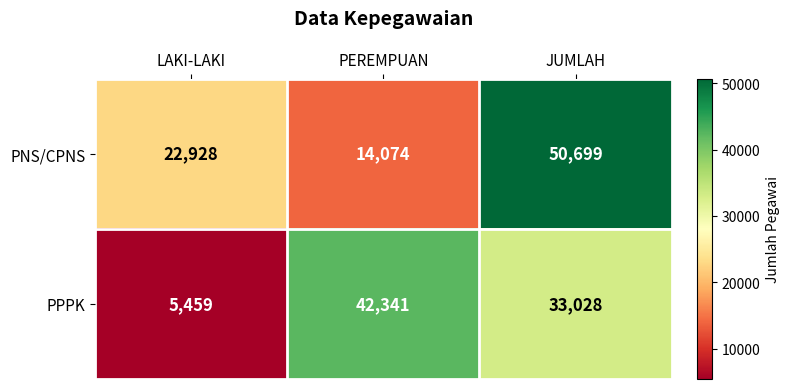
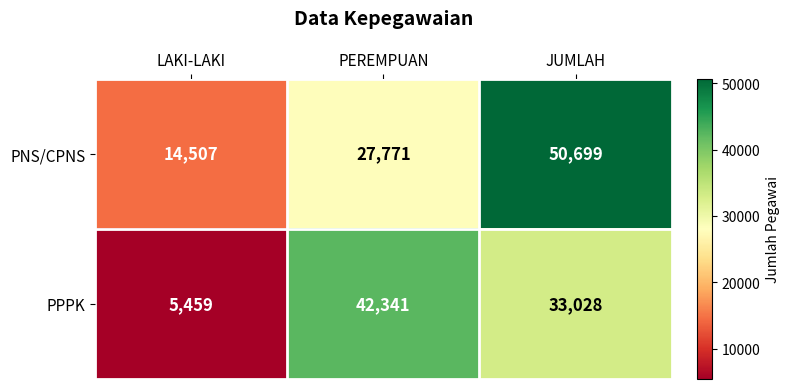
PNS/CPNS, LAKI-LAKI: 22,928 -> 14,507
PNS/CPNS, PEREMPUAN: 14,074 -> 27,771
